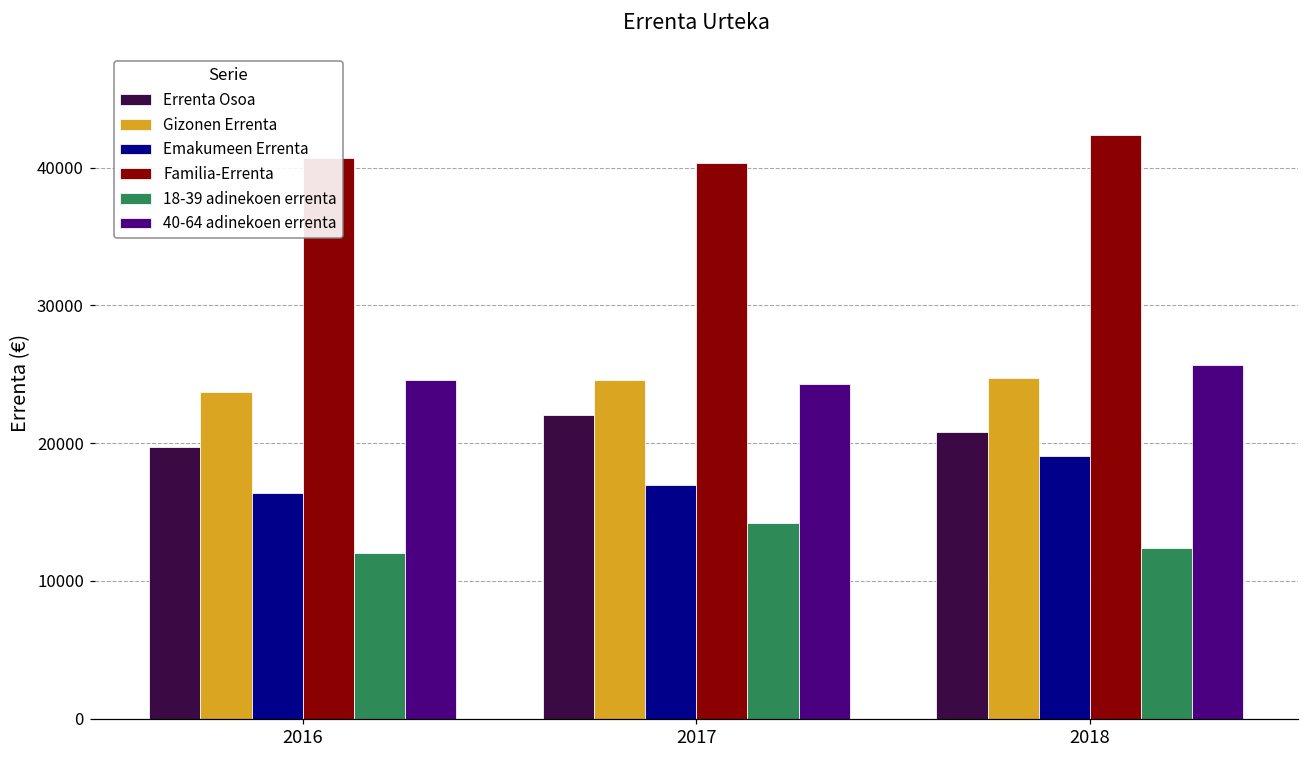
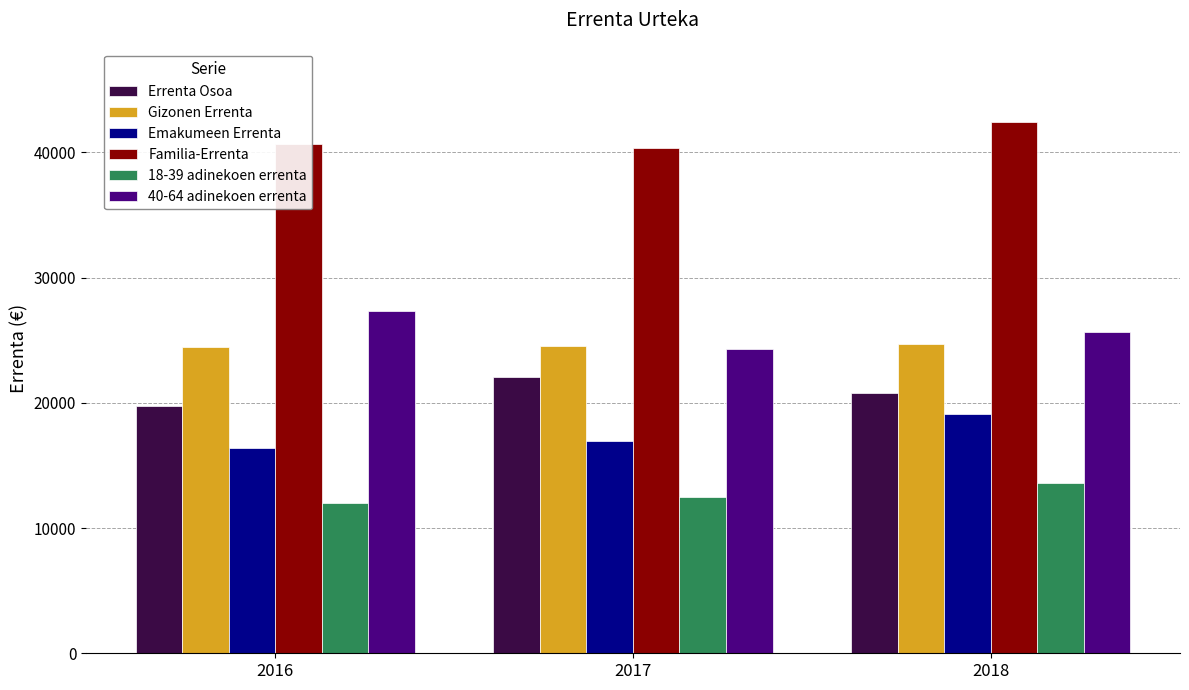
Gizonen Errenta, 2016: 23700 -> 24400
40-64 adinekoen errenta, 2016: 24600 -> 27300
18-39 adinekoen errenta, 2017: 14200 -> 12500
18-39 adinekoen errenta, 2018: 12400 -> 13600
